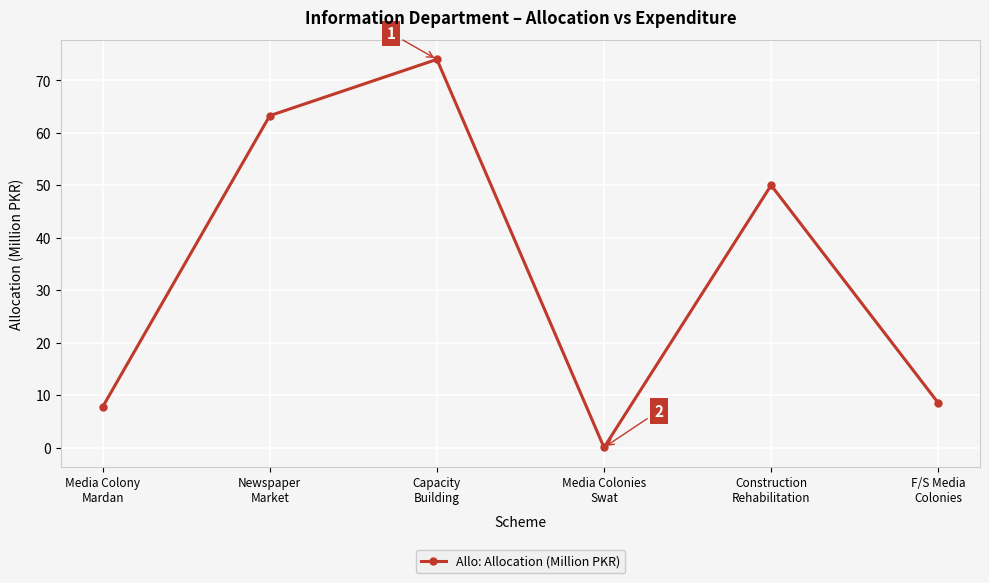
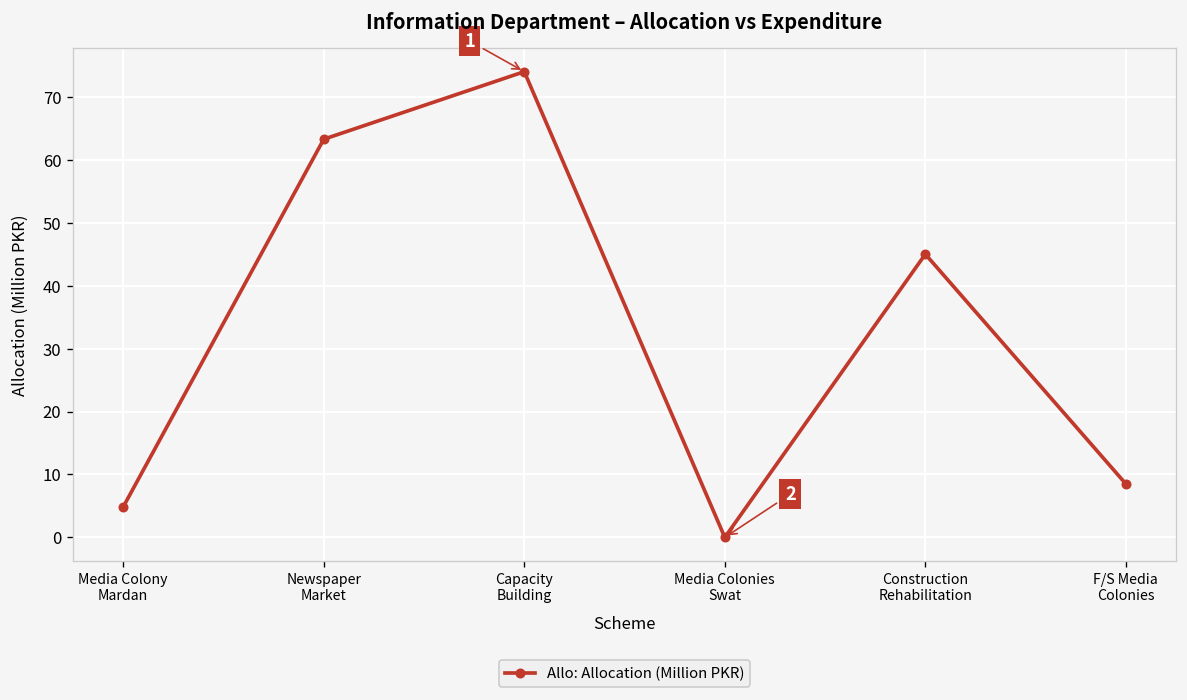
Media Colony Mardan: 8 -> 5
Construction Rehabilitation: 50 -> 45
